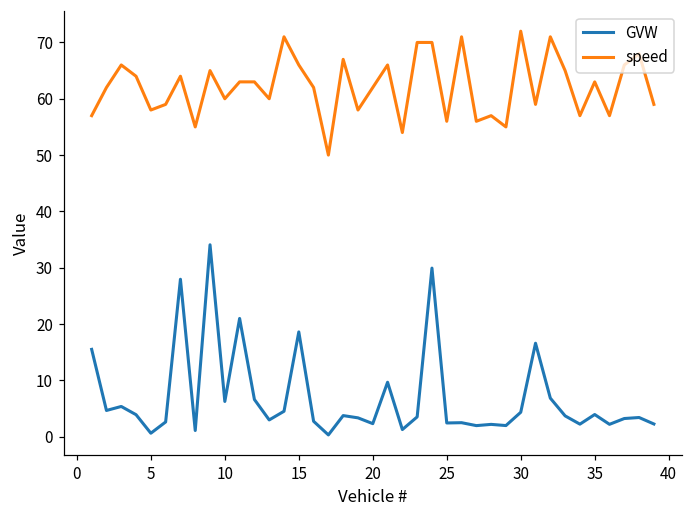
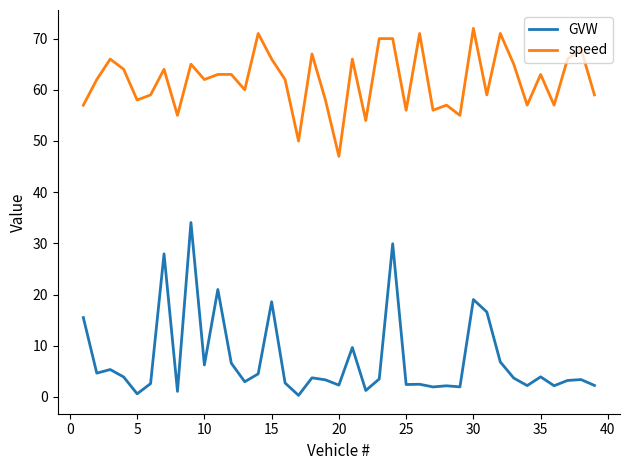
speed, 10: 60 -> 62
speed, 20: 62 -> 47
GVW, 30: 4 -> 19
